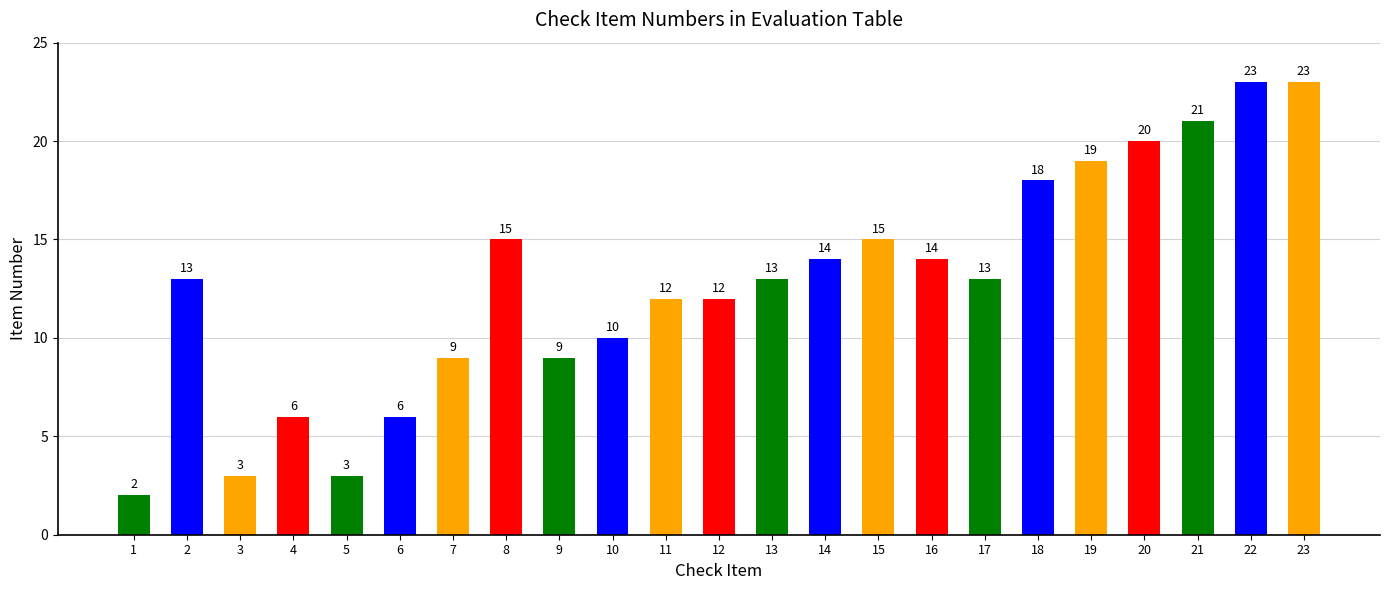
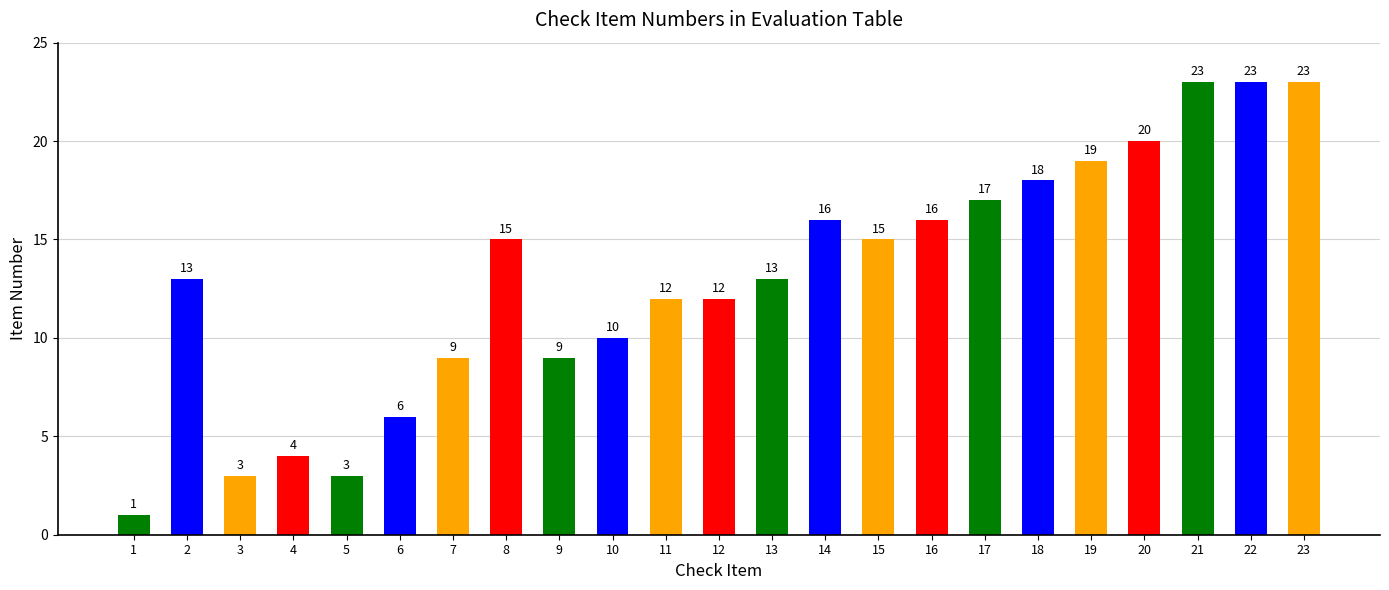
1: 2 -> 1
4: 6 -> 4
14: 14 -> 16
16: 14 -> 16
17: 13 -> 17
21: 21 -> 23
